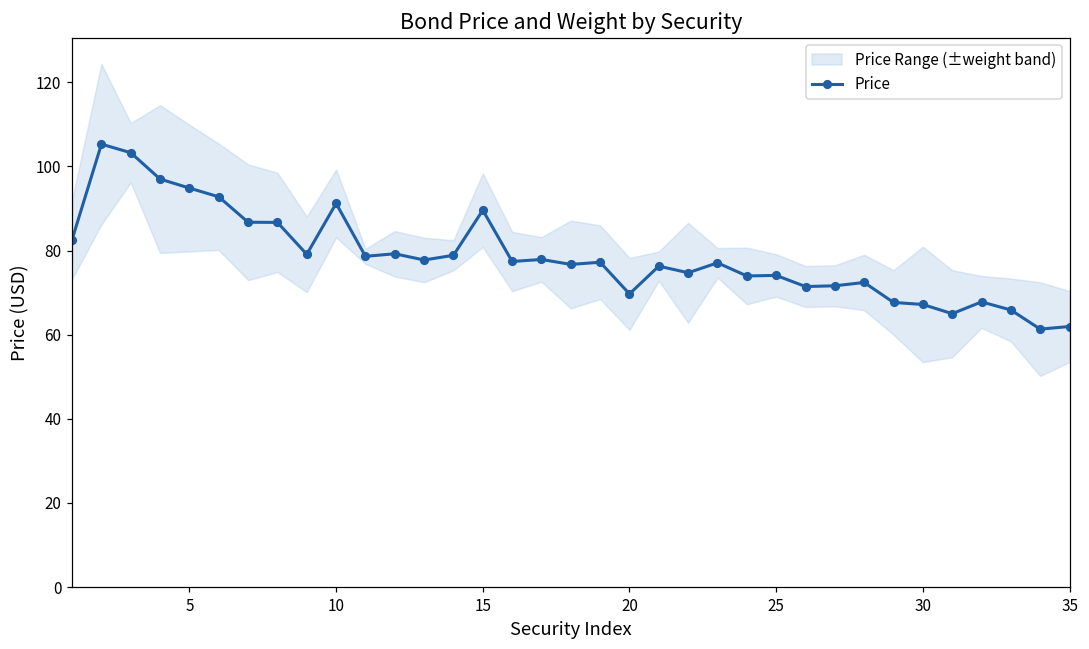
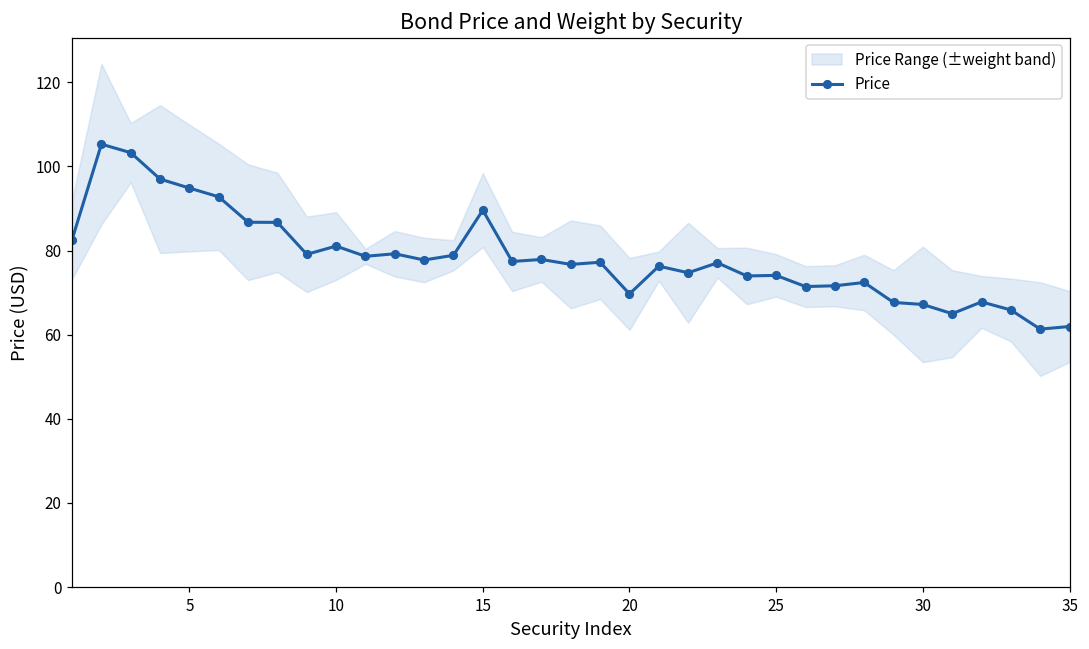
Price, 10: 91 -> 81
